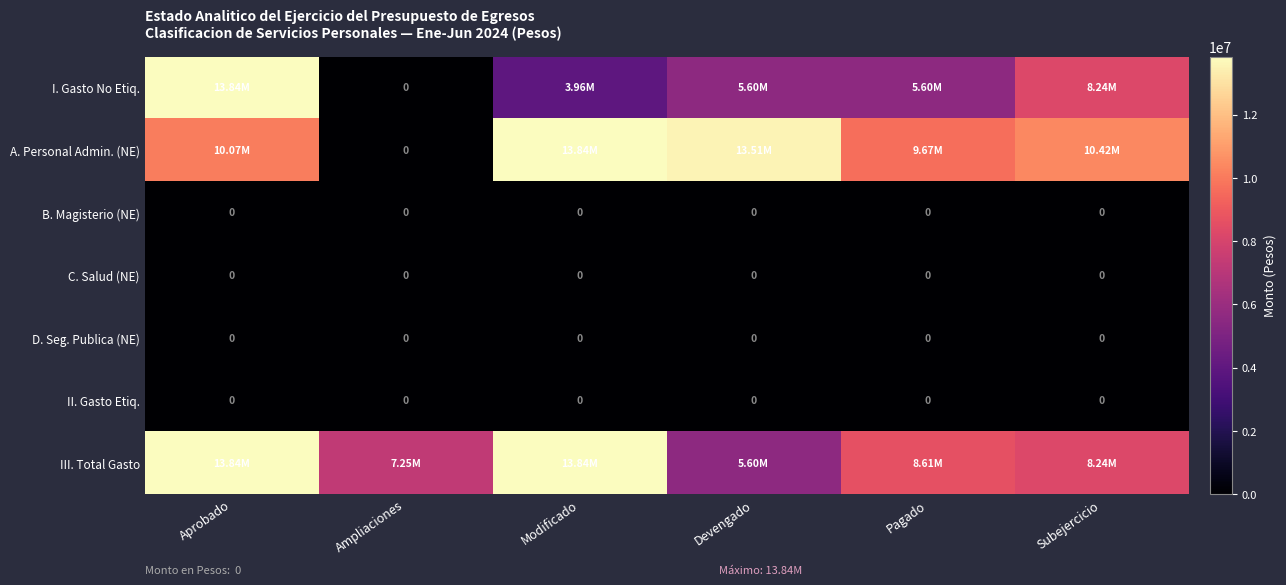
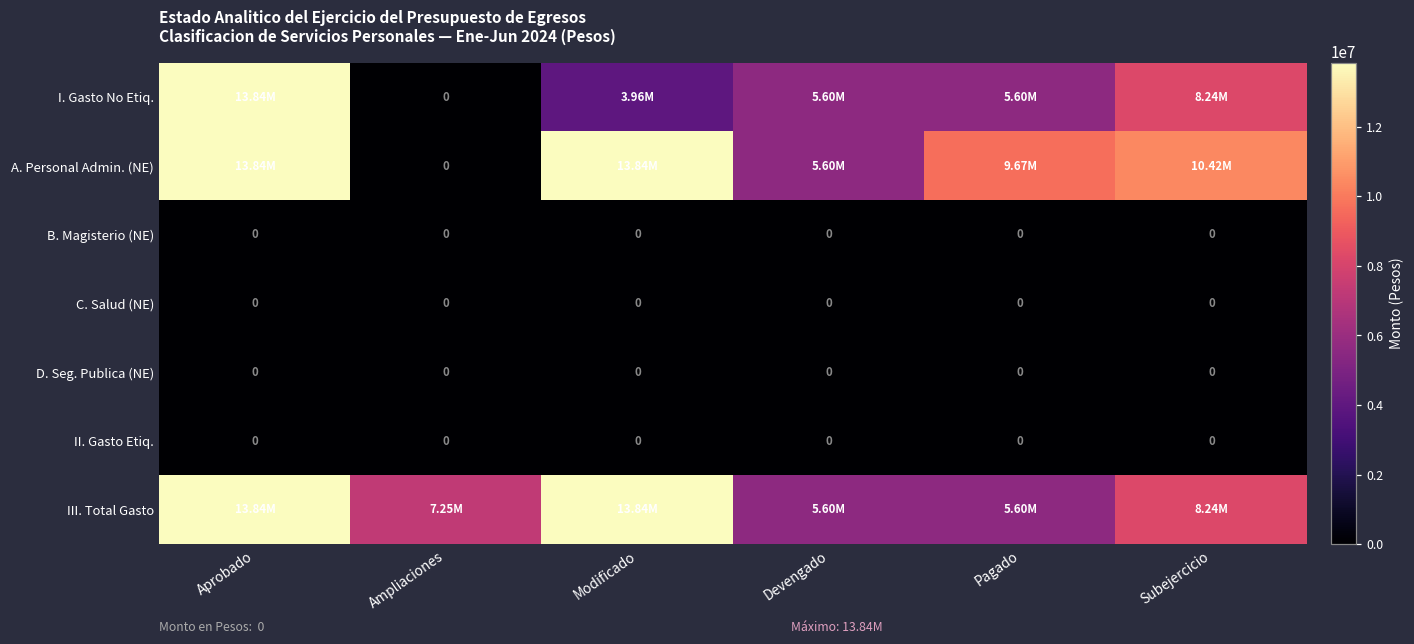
A. Personal Admin. (NE), Aprobado: 10.07M -> 13.84M
A. Personal Admin. (NE), Devengado: 13.51M -> 5.60M
III. Total Gasto, Pagado: 8.61M -> 5.60M
